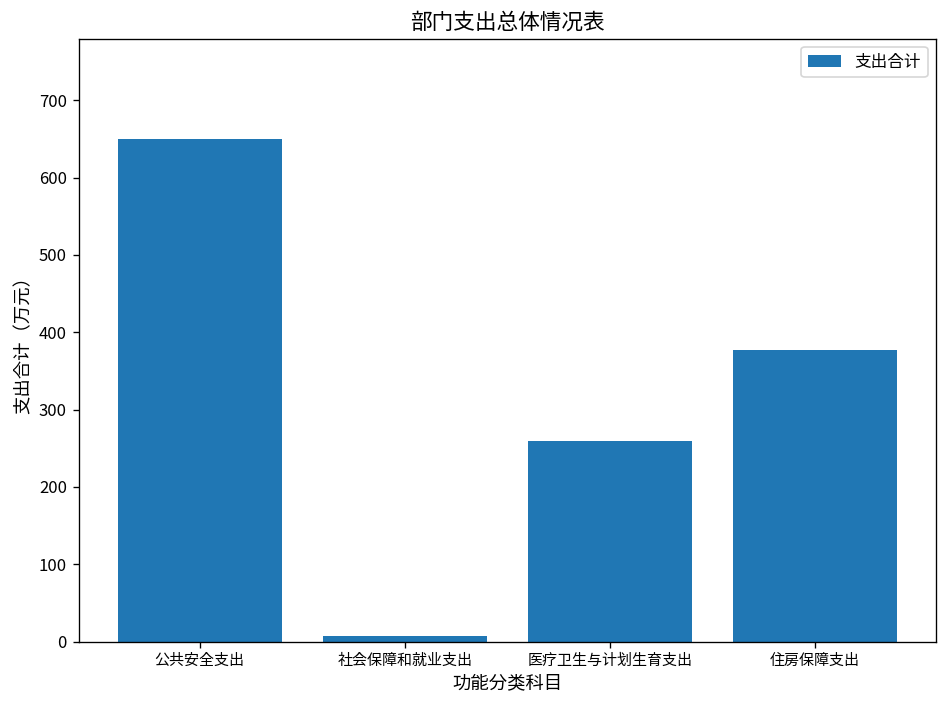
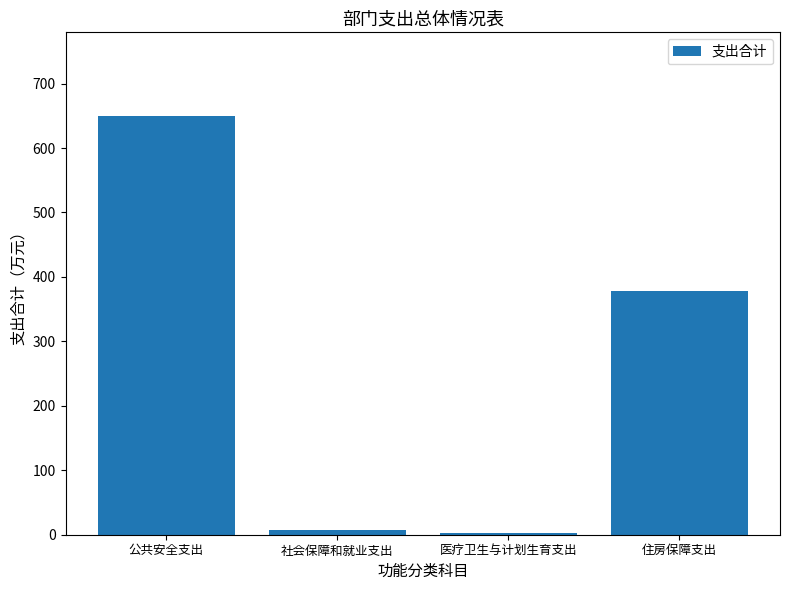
医疗卫生与计划生育支出: 260 -> 0
